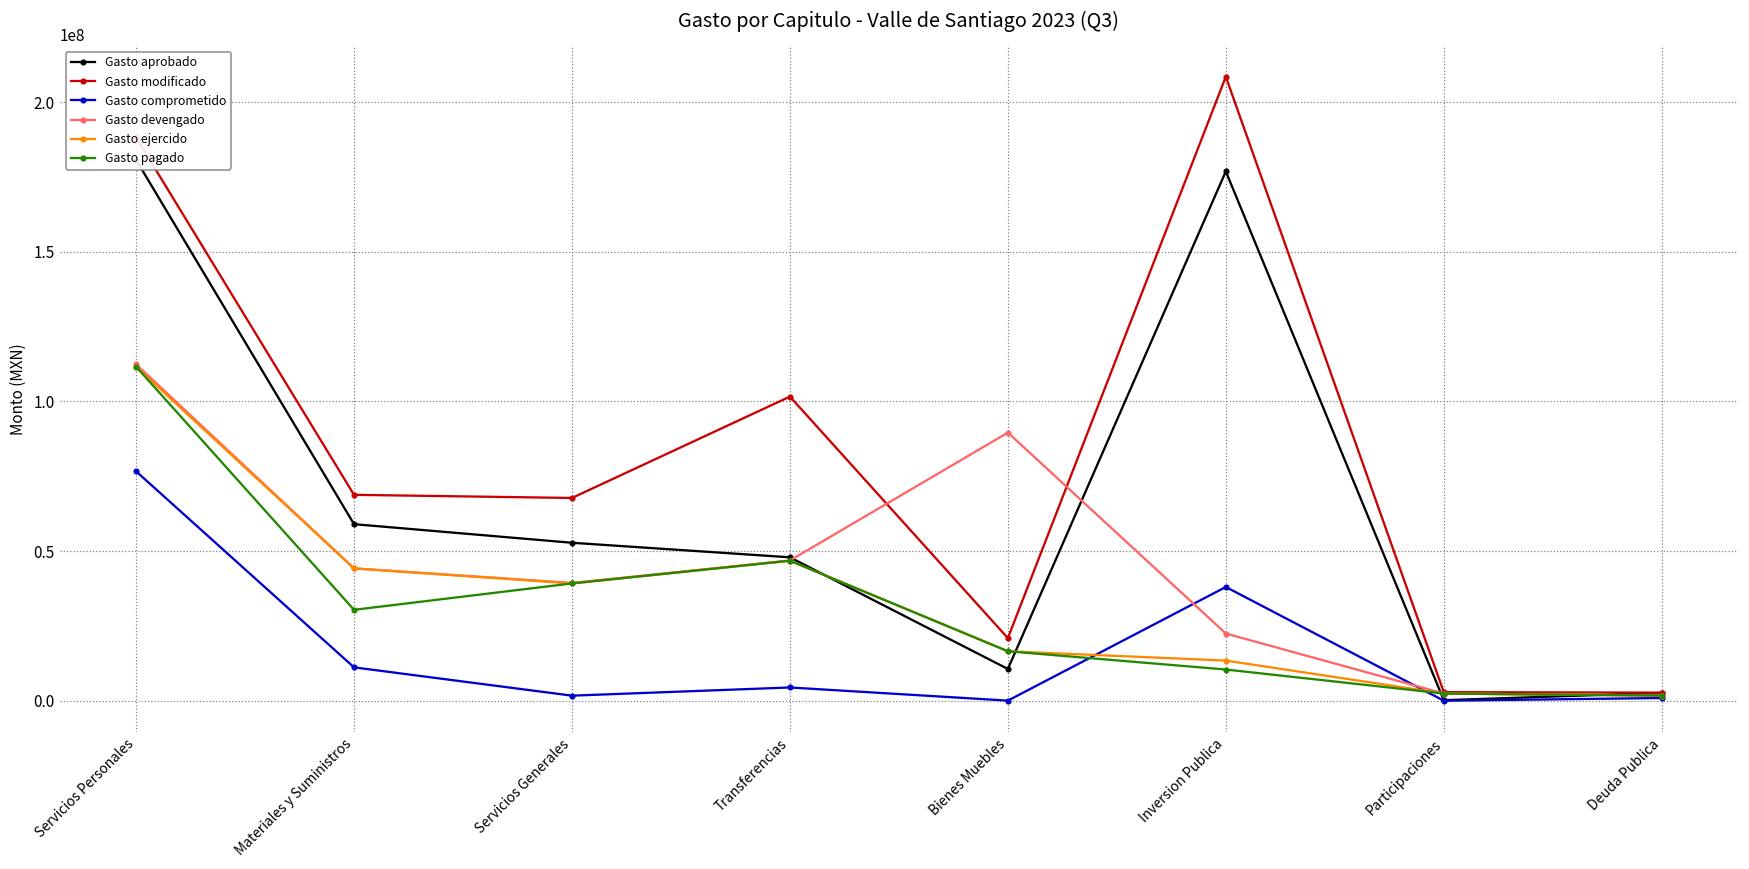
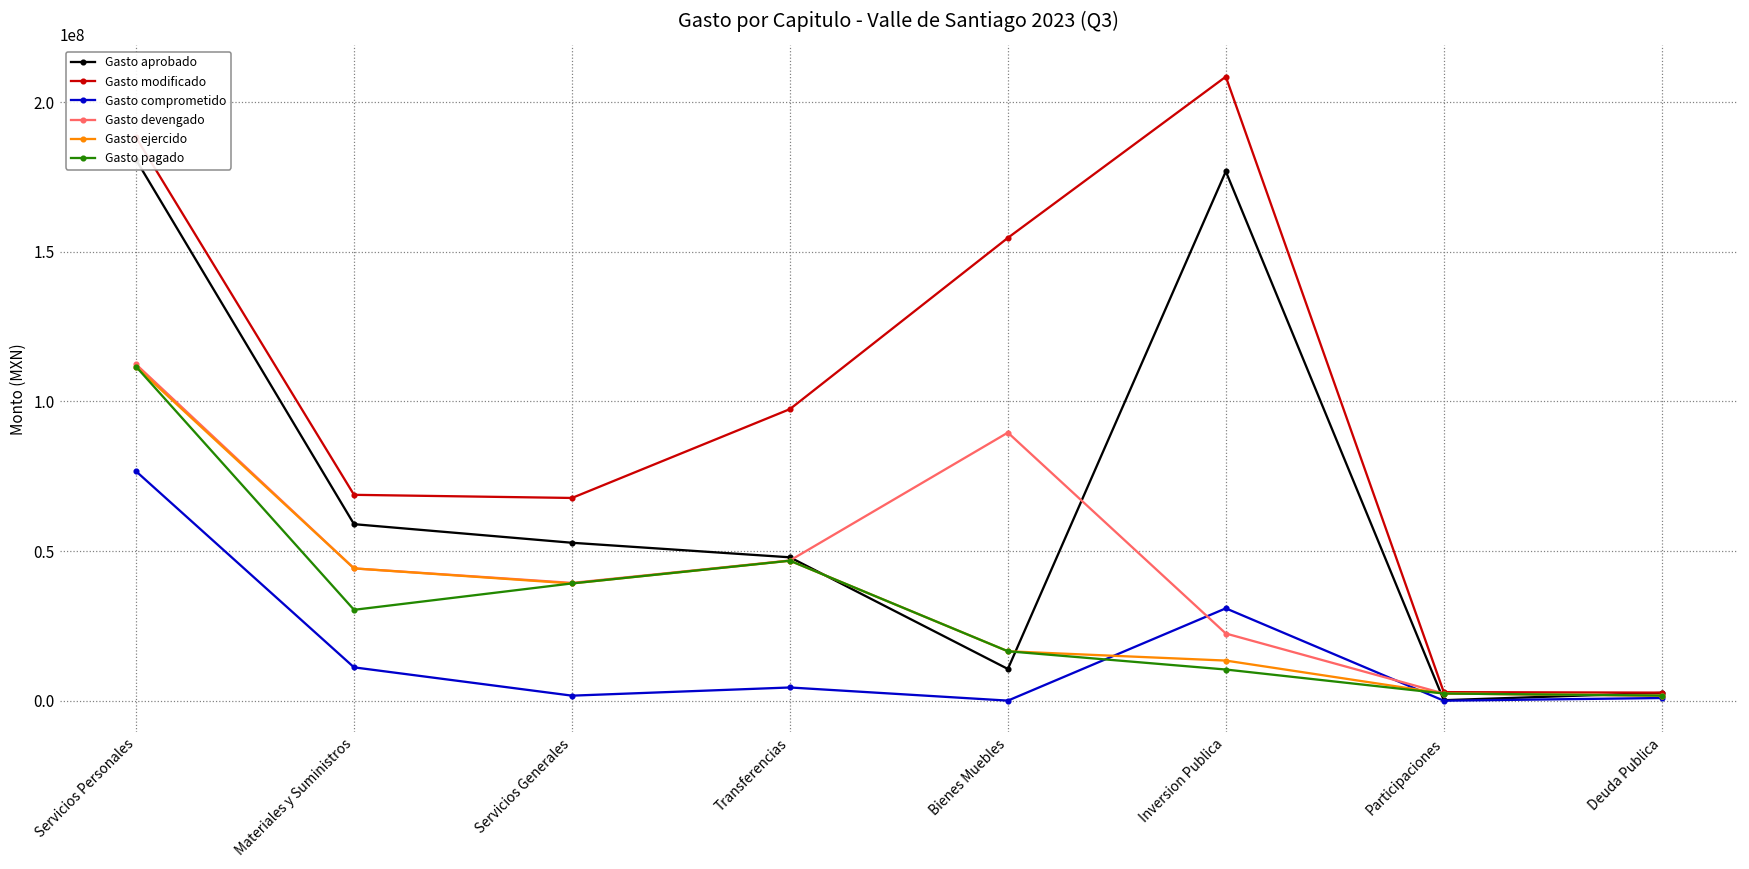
Gasto modificado, Transferencias: 102000000 -> 97000000
Gasto modificado, Bienes Muebles: 21000000 -> 155000000
Gasto comprometido, Inversion Publica: 38000000 -> 31000000
